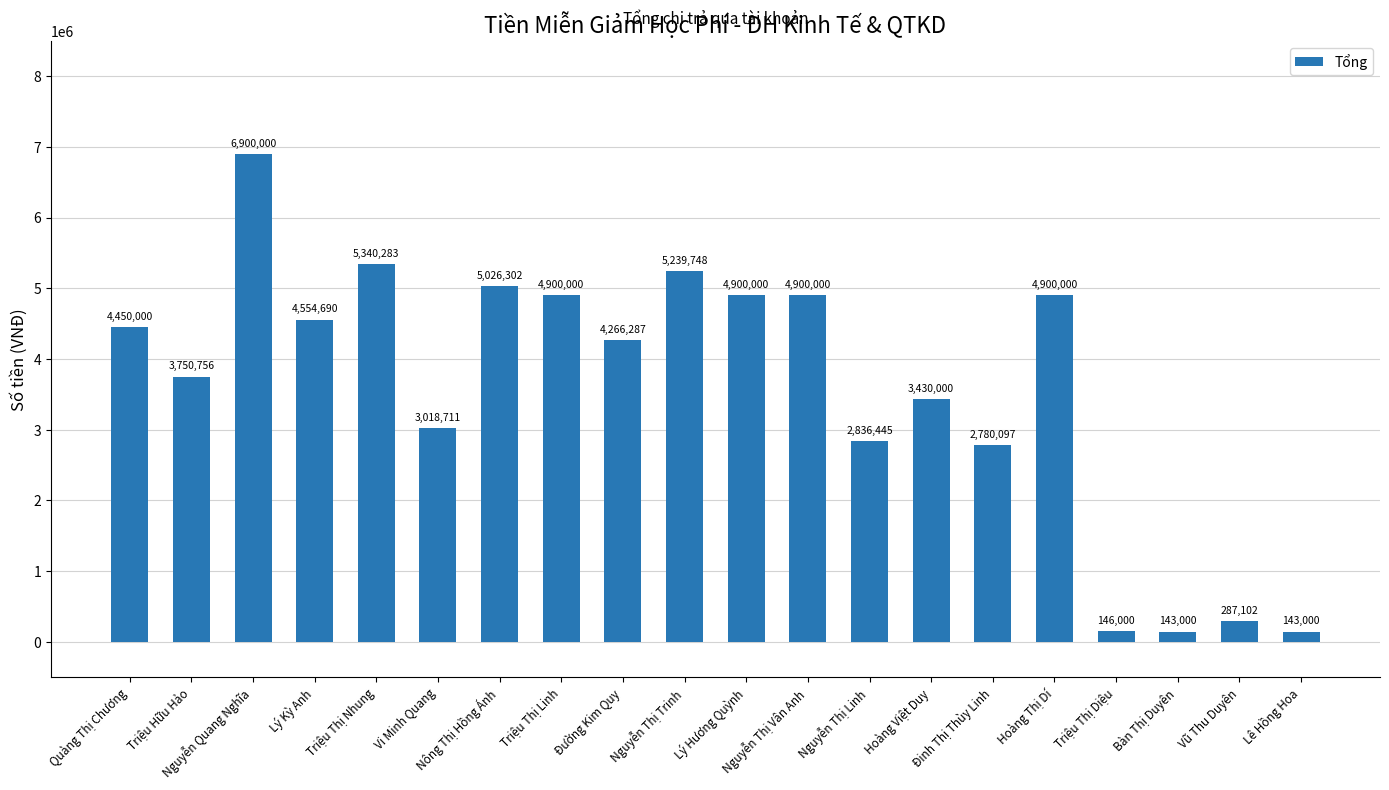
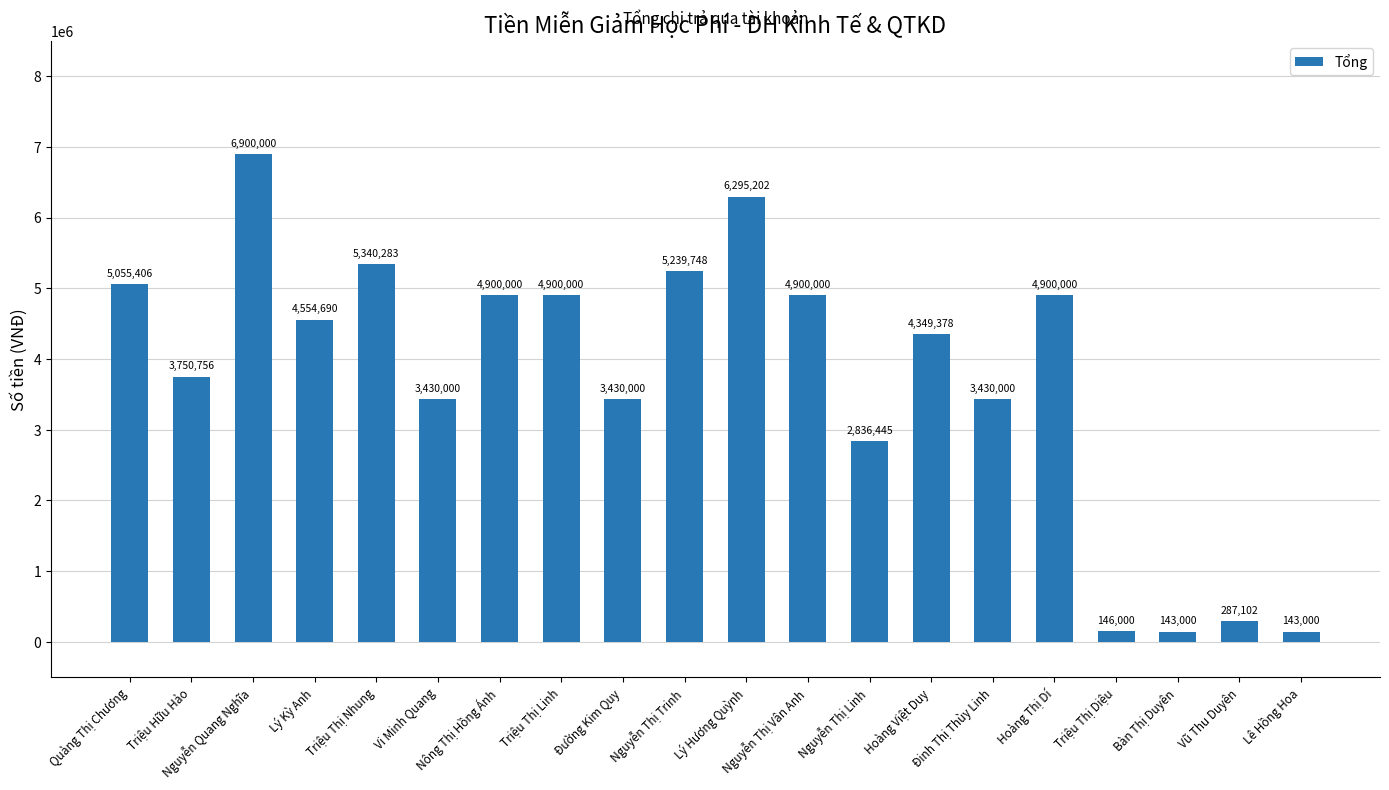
Quàng Thị Chương: 4,450,000 -> 5,055,406
Vi Minh Quang: 3,018,711 -> 3,430,000
Nông Thị Hồng Ánh: 5,026,302 -> 4,900,000
Đường Kim Quy: 4,266,287 -> 3,430,000
Lý Hương Quỳnh: 4,900,000 -> 6,295,202
Hoàng Việt Duy: 3,430,000 -> 4,349,378
Đinh Thị Thùy Linh: 2,780,097 -> 3,430,000
